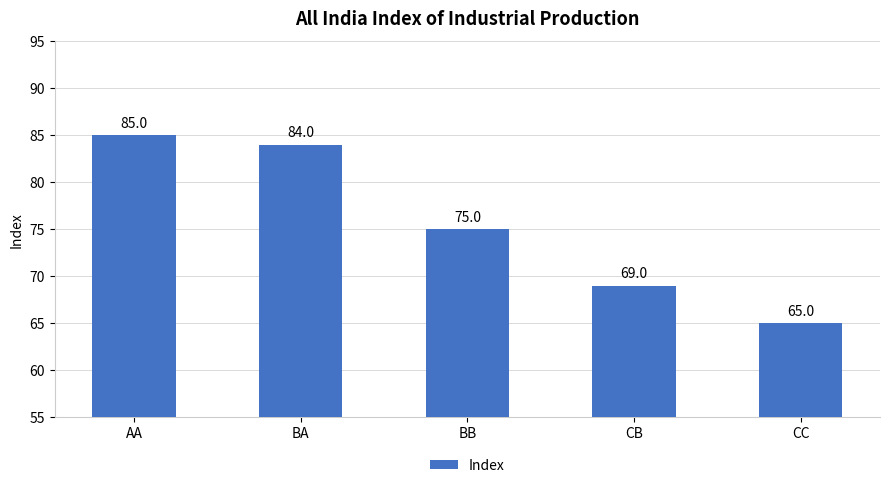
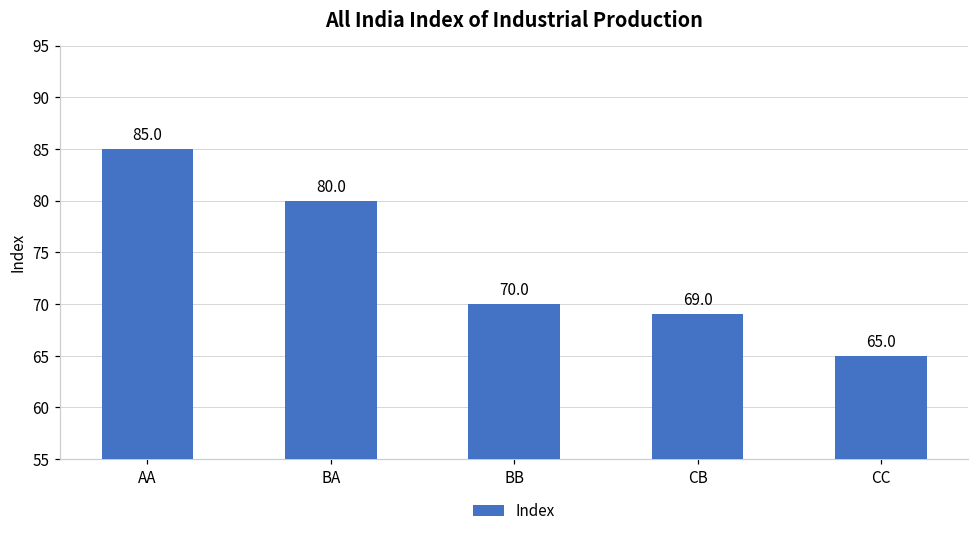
BA: 84.0 -> 80.0
BB: 75.0 -> 70.0
